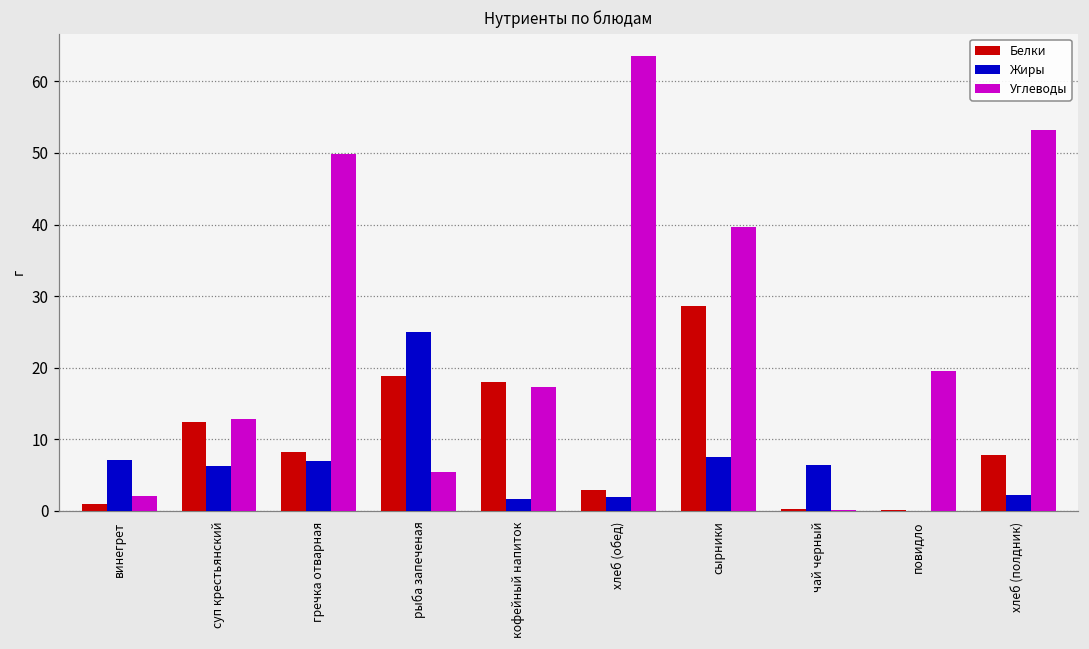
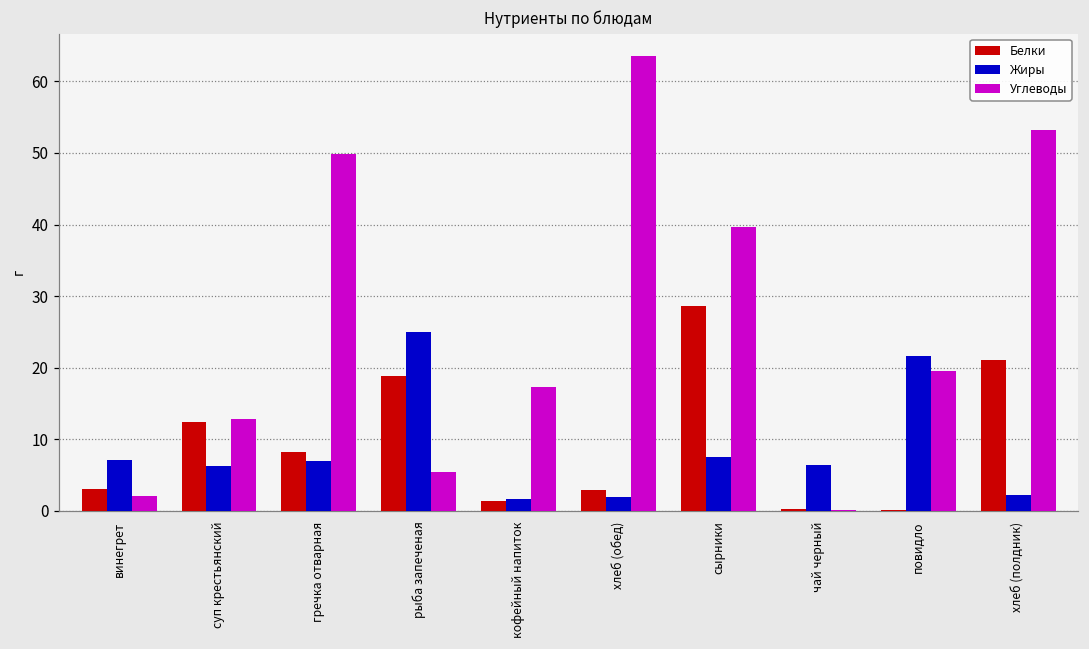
Белки, винегрет: 1 -> 3
Белки, кофейный напиток: 18 -> 1
Жиры, повидло: 0 -> 22
Белки, хлеб (полдник): 8 -> 21
